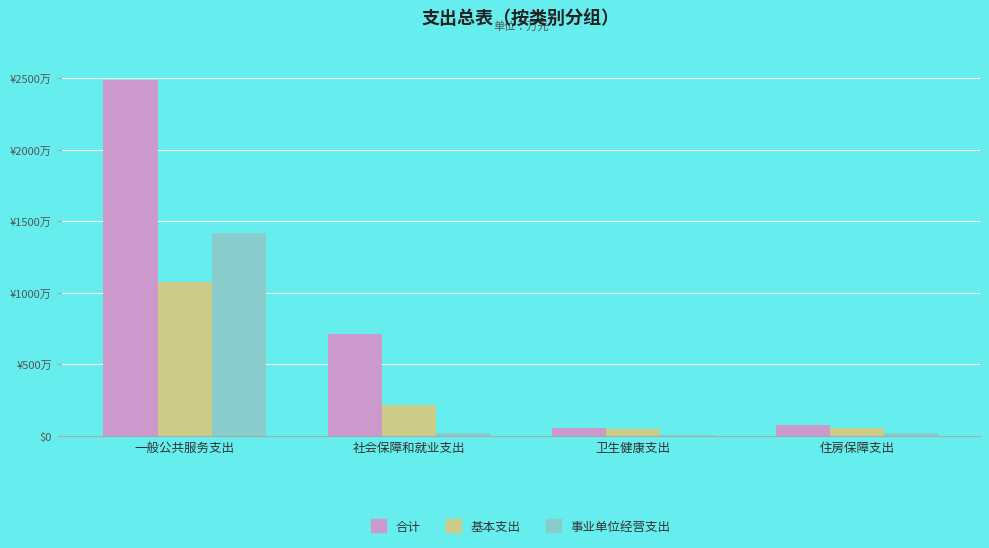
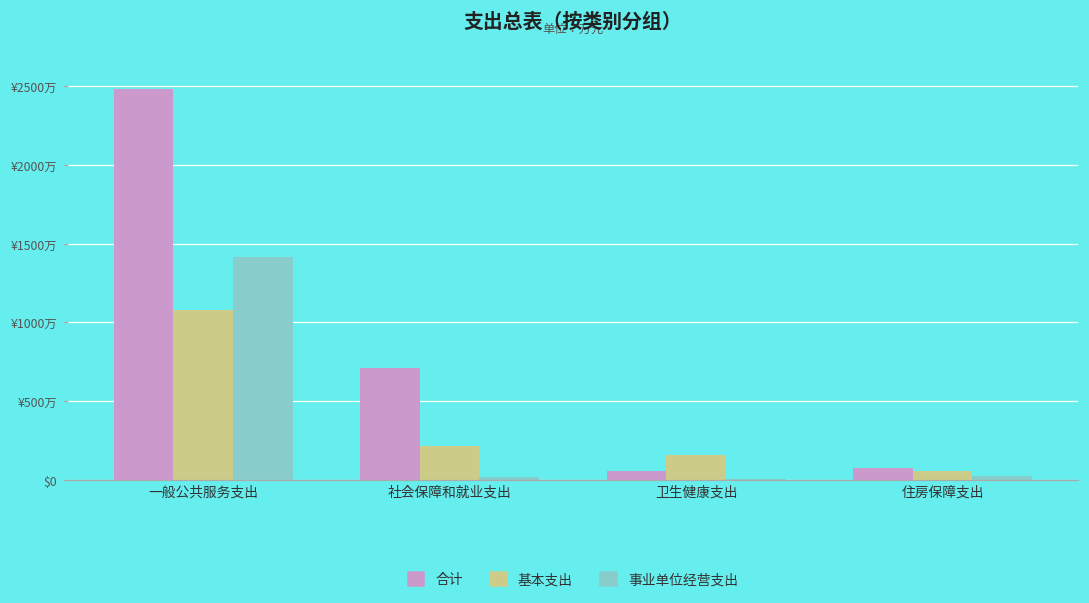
基本支出, 卫生健康支出: ¥50万 -> ¥160万
